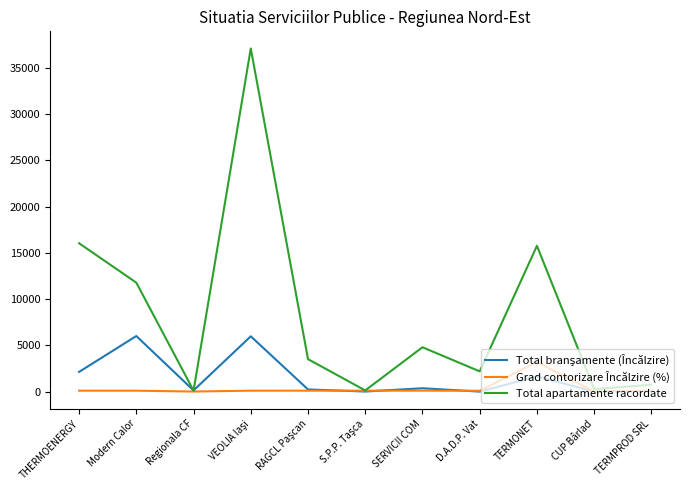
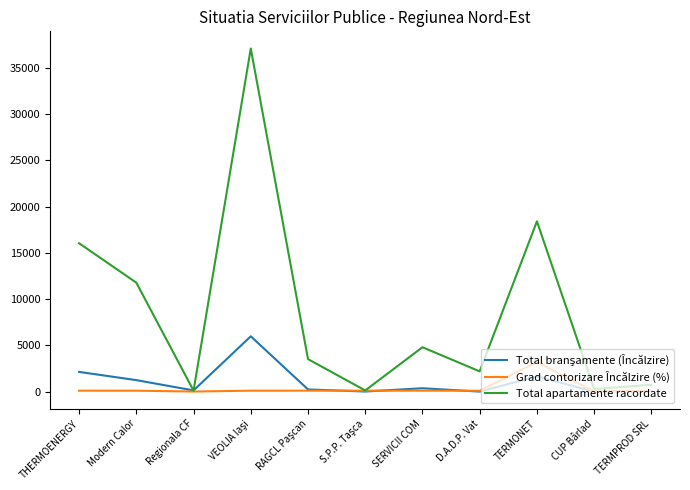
Total branşamente (Încălzire), Modern Calor: 6000 -> 1000
Total apartamente racordate, TERMONET: 16000 -> 18000
